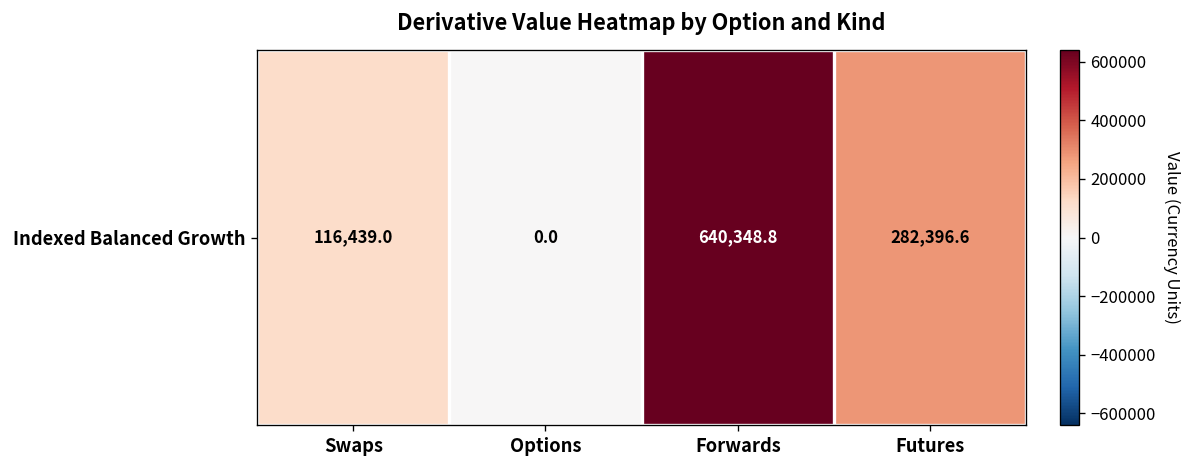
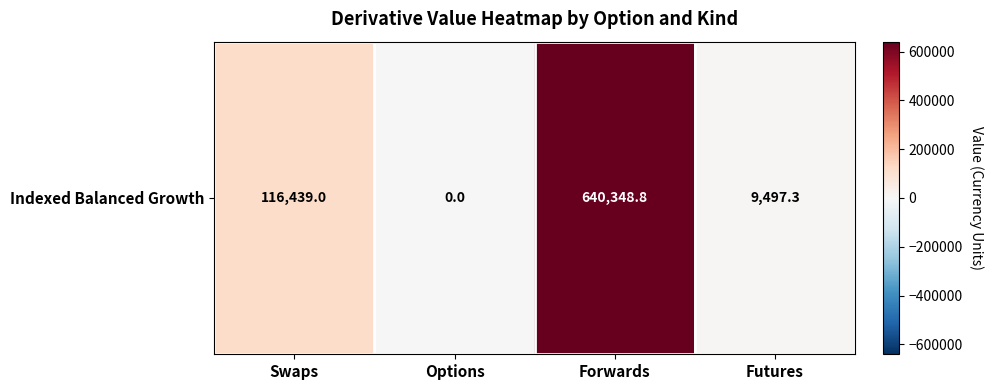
Indexed Balanced Growth, Futures: 282,396.6 -> 9,497.3
